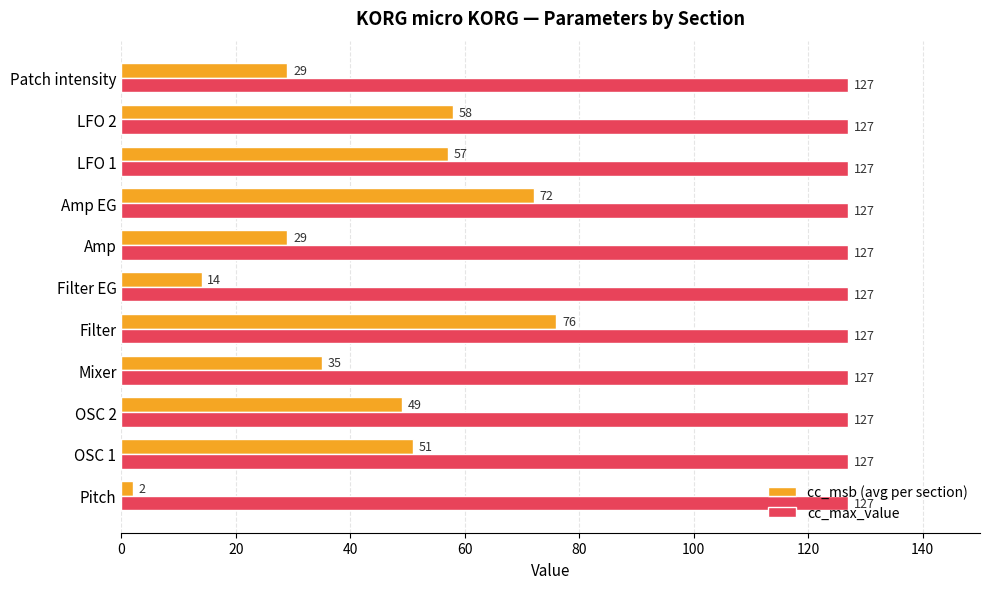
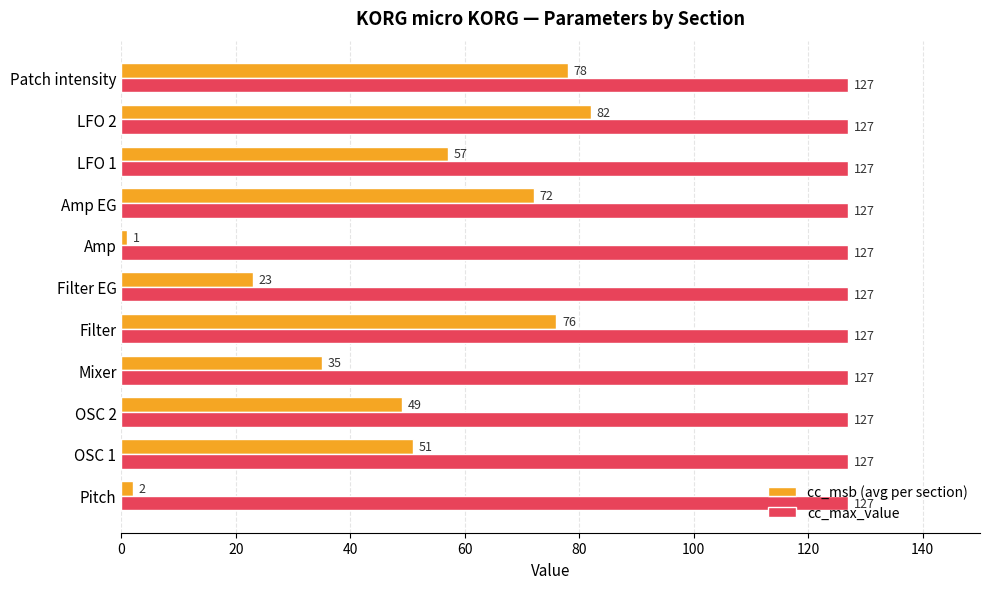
cc_msb (avg per section), Patch intensity: 29 -> 78
cc_msb (avg per section), LFO 2: 58 -> 82
cc_msb (avg per section), Amp: 29 -> 1
cc_msb (avg per section), Filter EG: 14 -> 23
